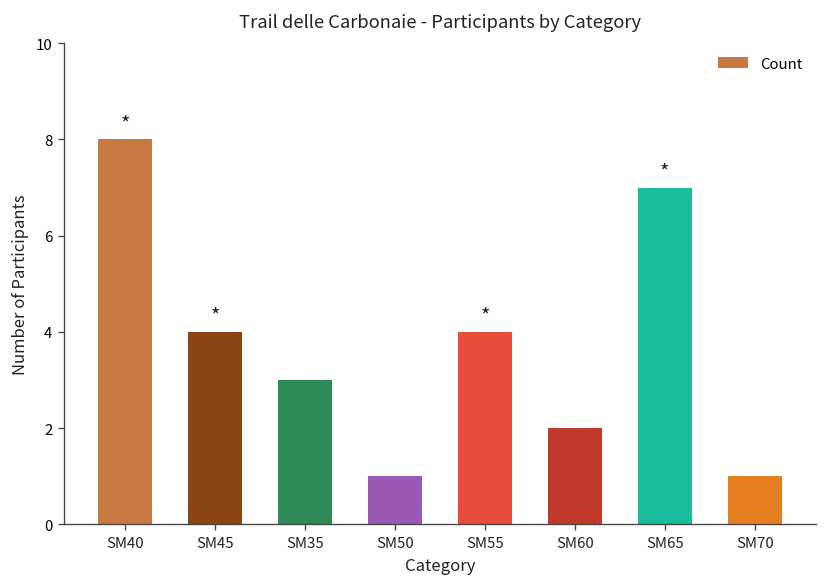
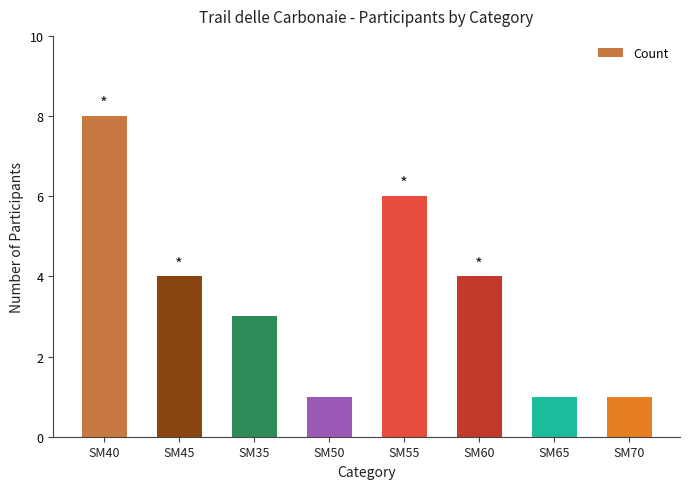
SM55: 4 -> 6
SM60: 2 -> 4
SM65: 7 -> 1
